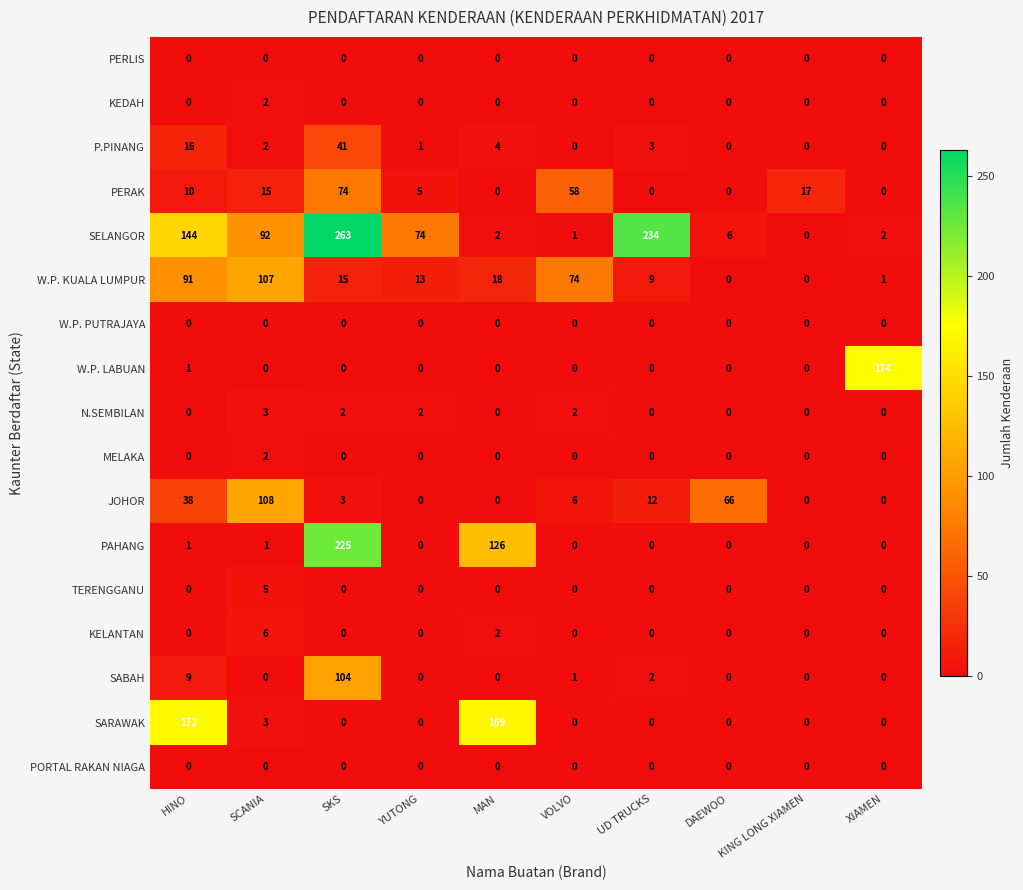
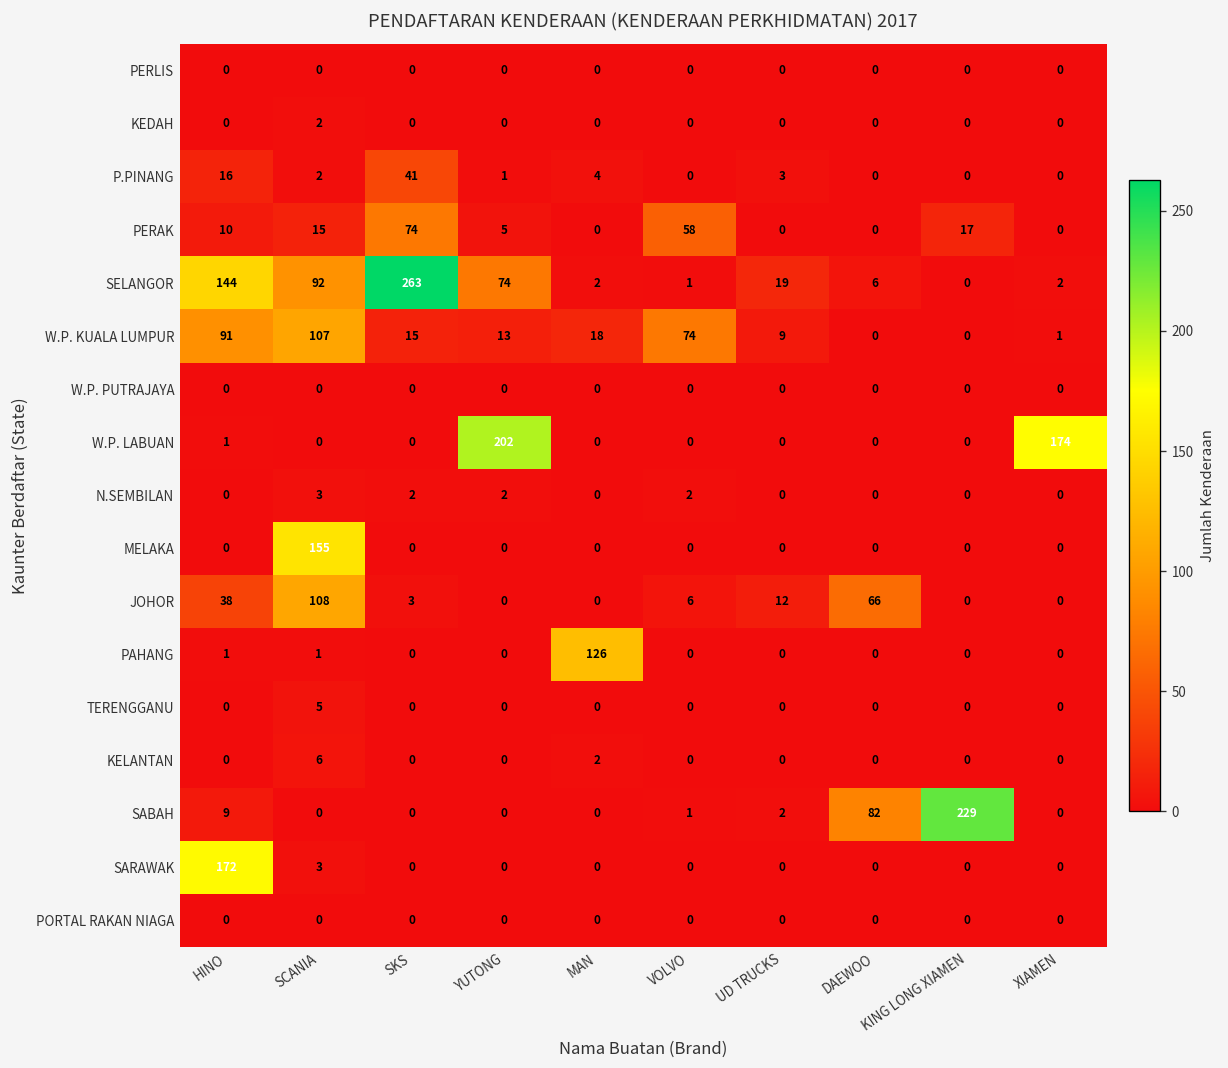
SELANGOR, UD TRUCKS: 234 -> 19
W.P. LABUAN, YUTONG: 0 -> 202
MELAKA, SCANIA: 2 -> 155
PAHANG, SKS: 225 -> 0
SABAH, SKS: 104 -> 0
SABAH, DAEWOO: 0 -> 82
SABAH, KING LONG XIAMEN: 0 -> 229
SARAWAK, MAN: 169 -> 0
